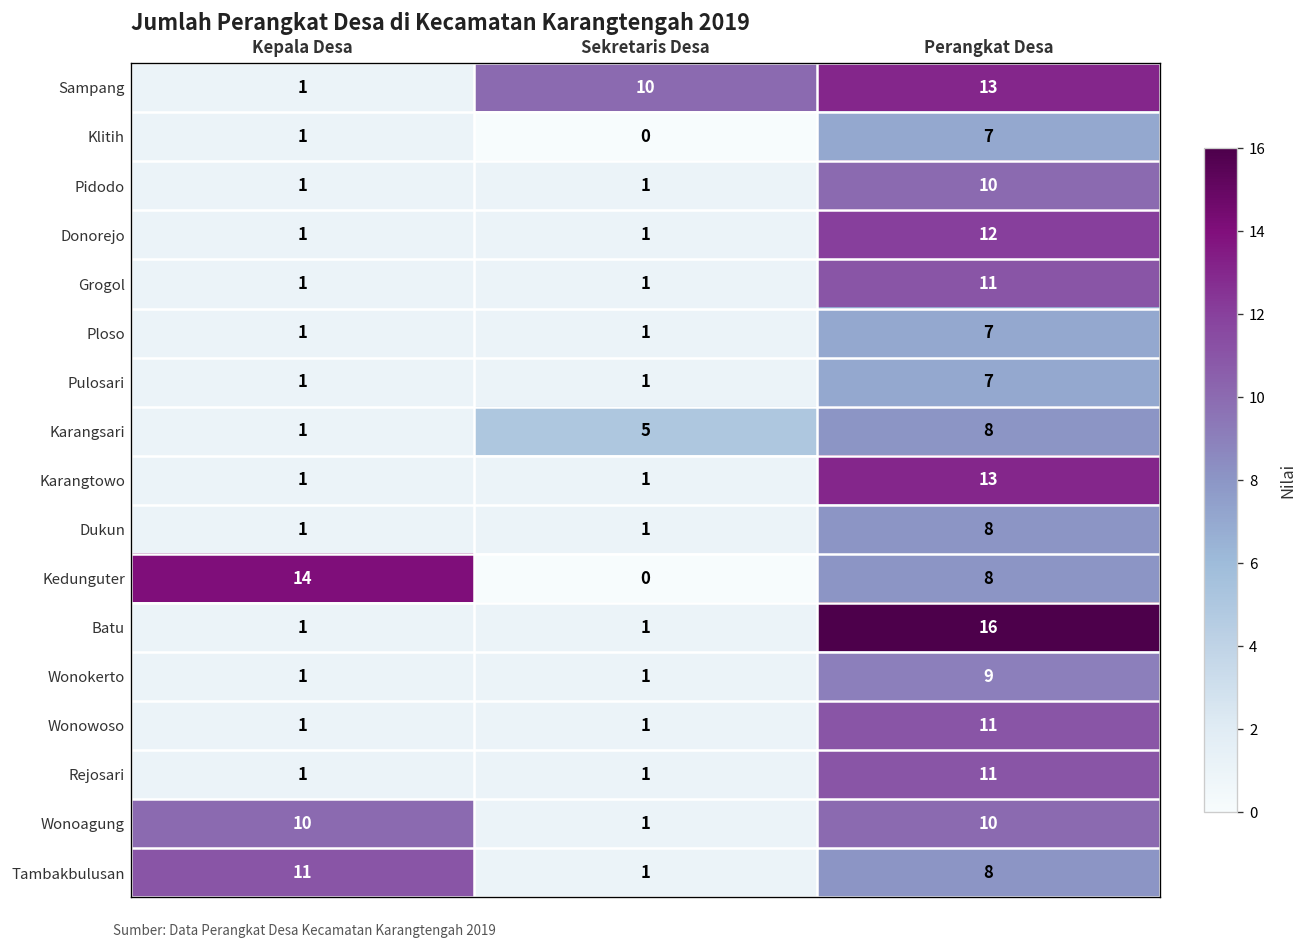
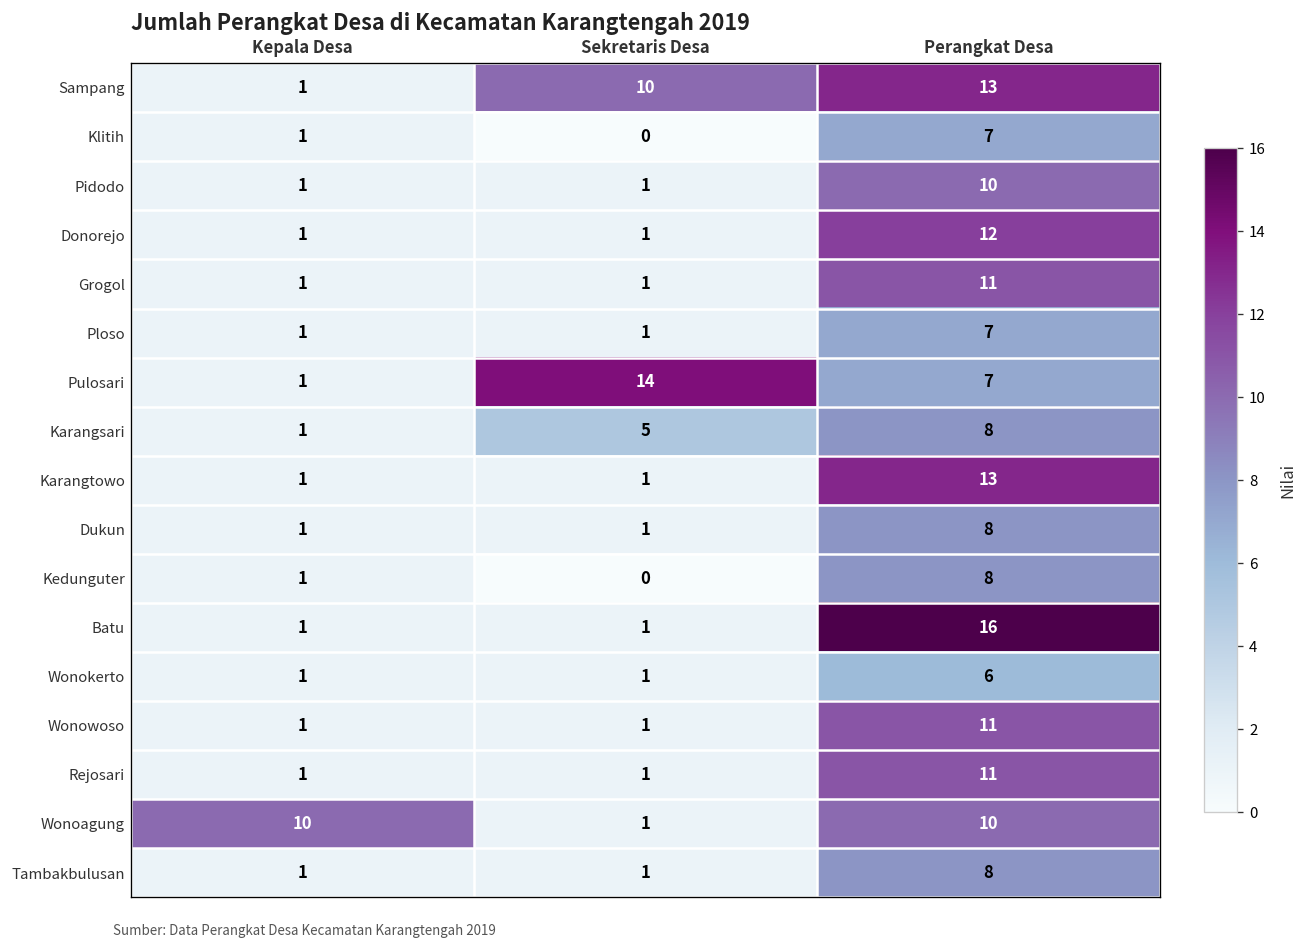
Pulosari, Sekretaris Desa: 1 -> 14
Kedunguter, Kepala Desa: 14 -> 1
Wonokerto, Perangkat Desa: 9 -> 6
Tambakbulusan, Kepala Desa: 11 -> 1
